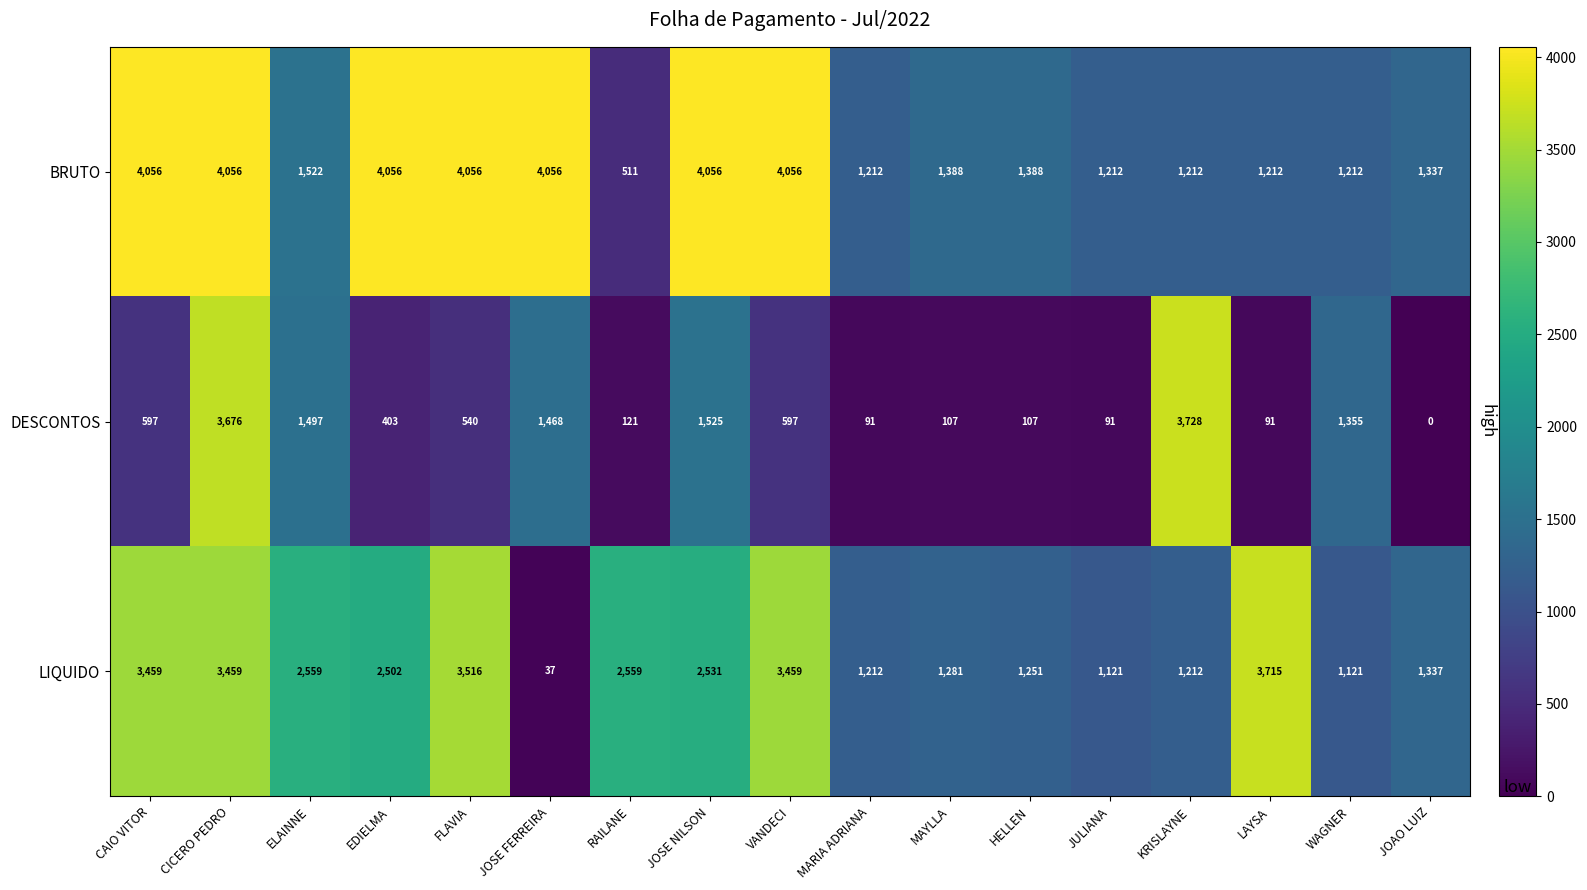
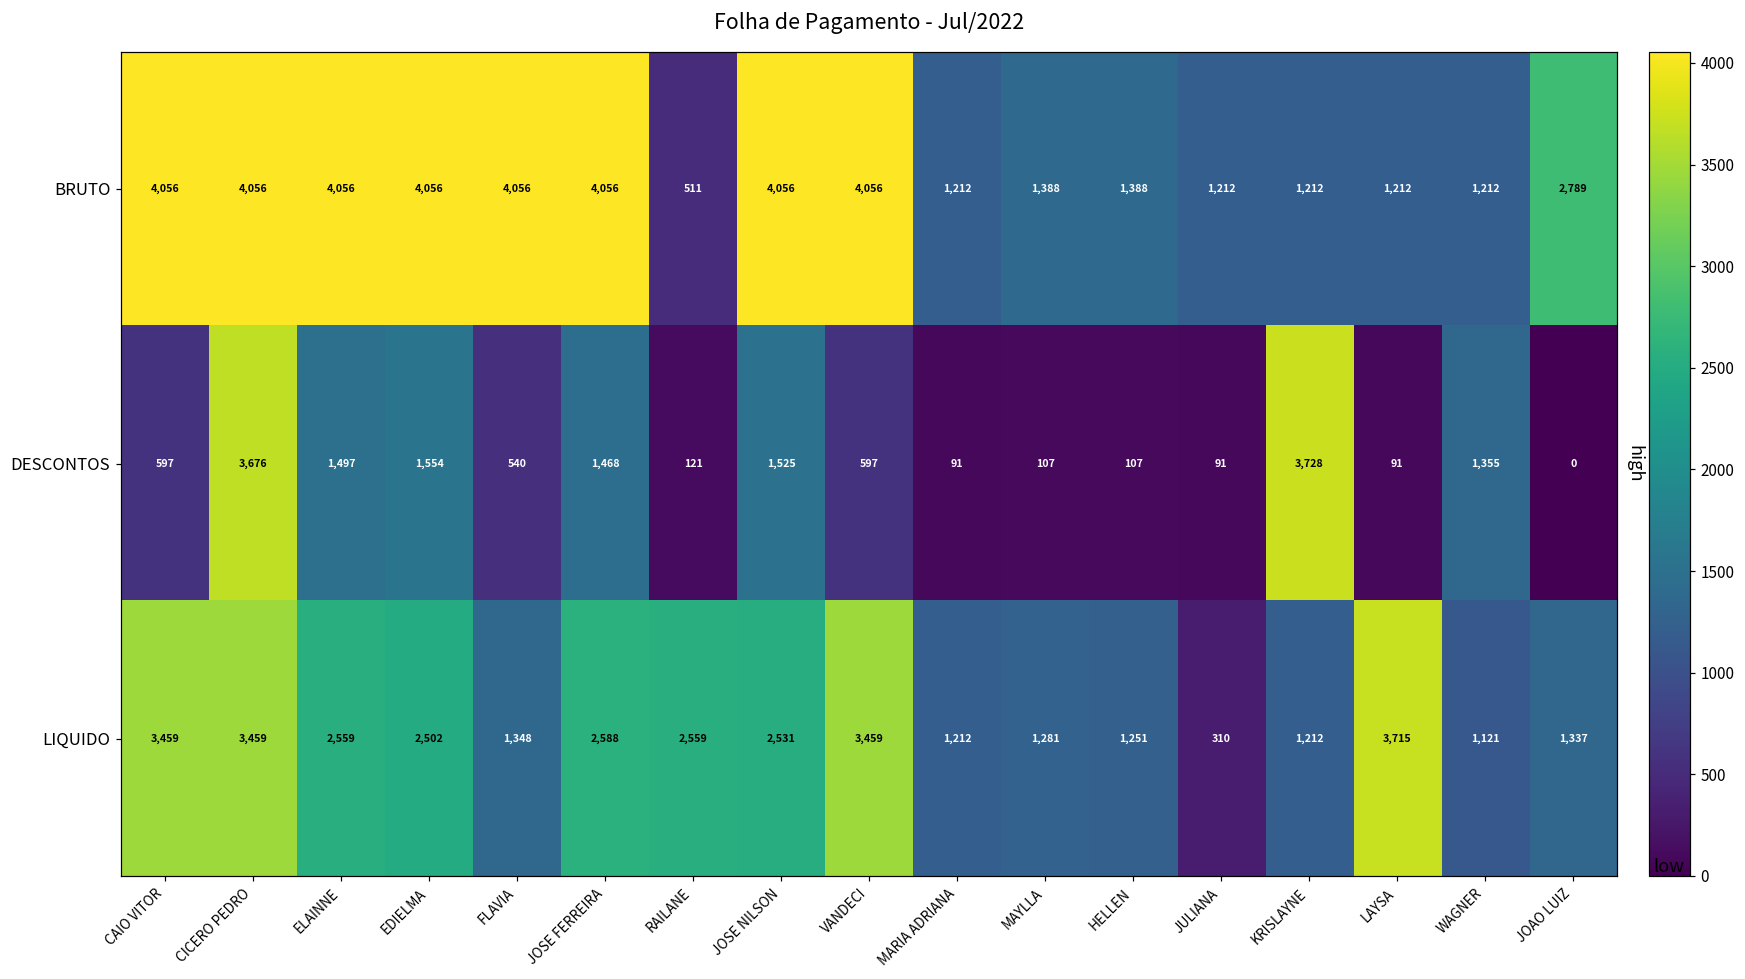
BRUTO, ELAINNE: 1,522 -> 4,056
BRUTO, JOAO LUIZ: 1,337 -> 2,789
DESCONTOS, EDIELMA: 403 -> 1,554
LIQUIDO, FLAVIA: 3,516 -> 1,348
LIQUIDO, JOSE FERREIRA: 37 -> 2,588
LIQUIDO, JULIANA: 1,121 -> 310
